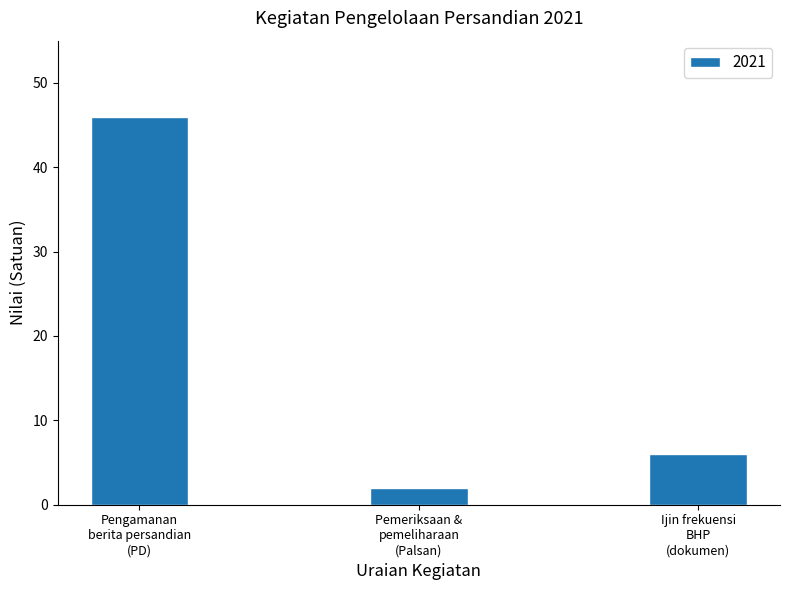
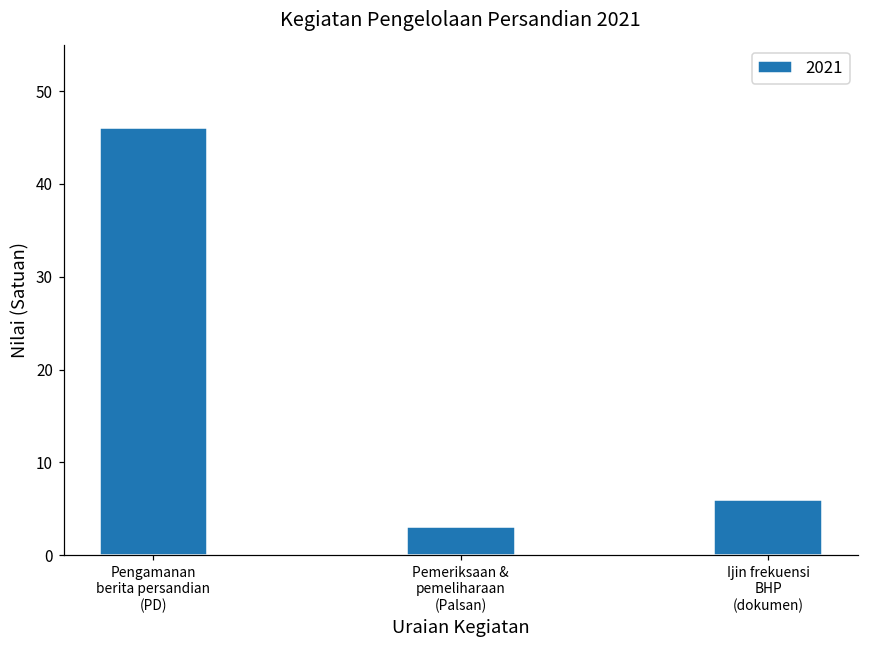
Pemeriksaan & pemeliharaan (Palsan): 2 -> 3
